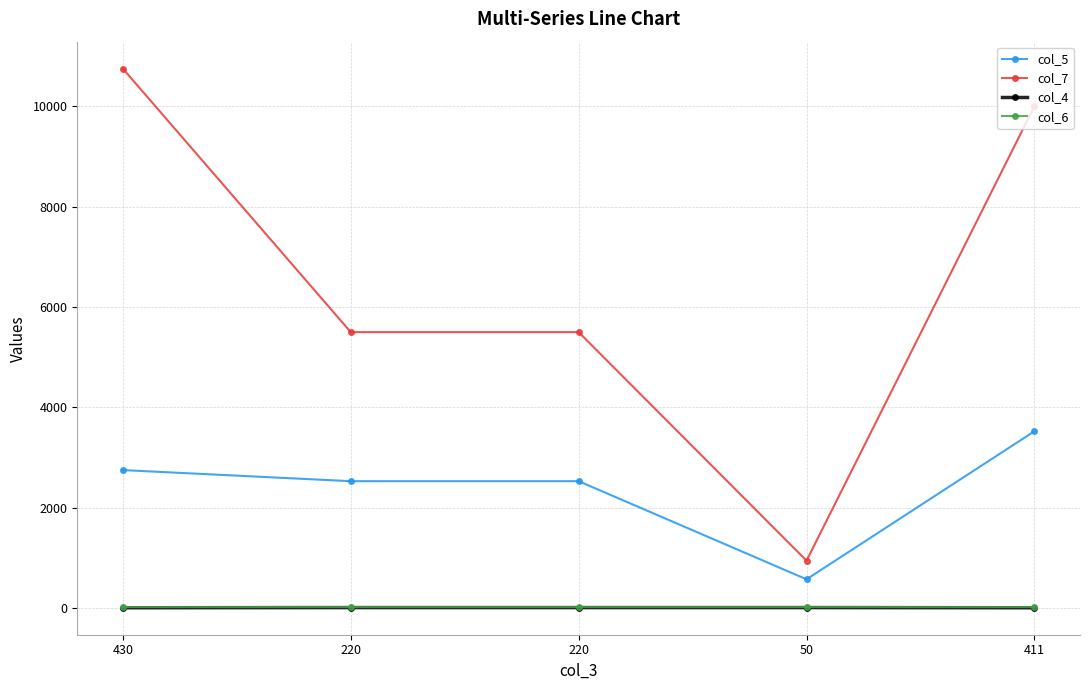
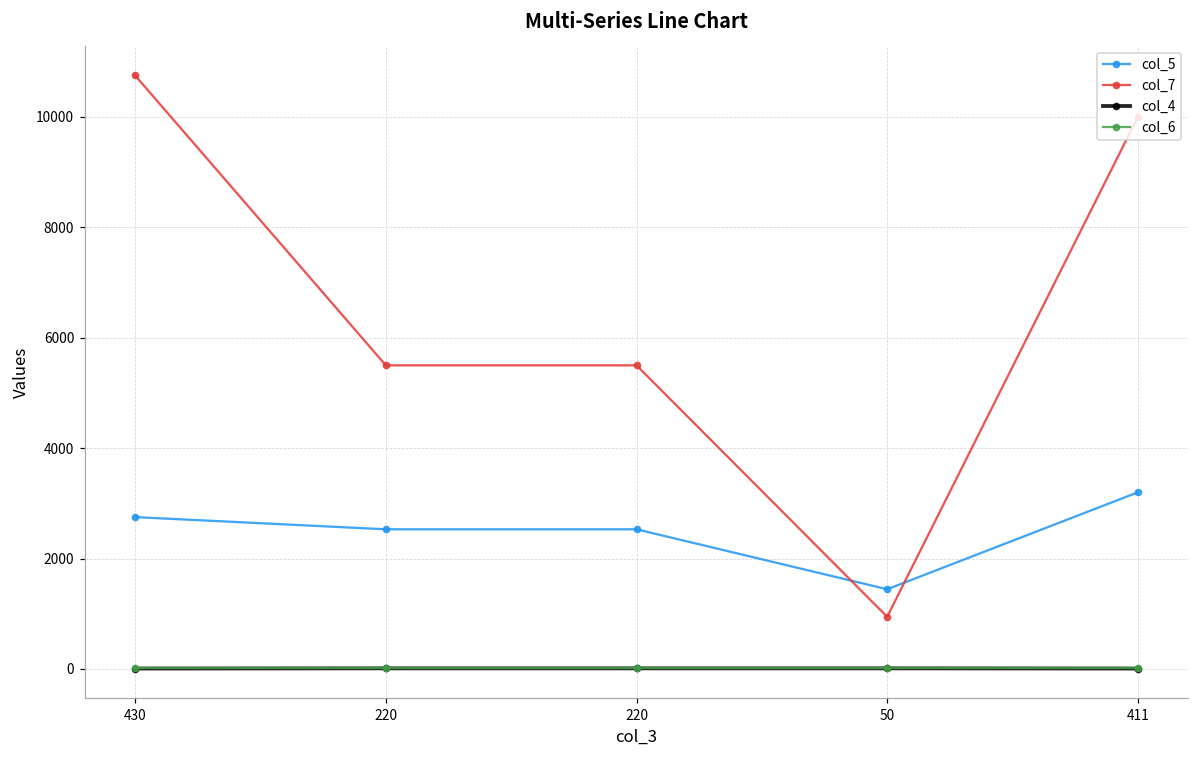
col_5, 50: 600 -> 1400
col_5, 411: 3500 -> 3200
